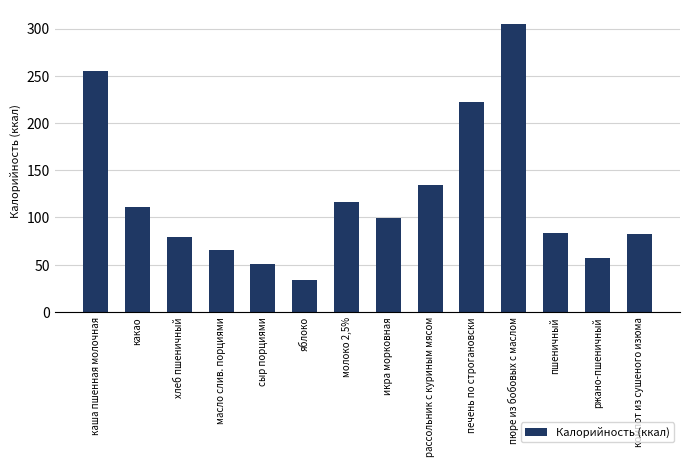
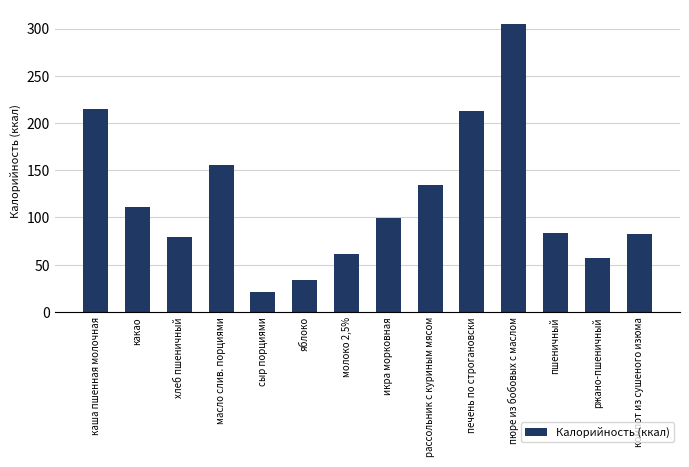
каша пшенная молочная: 260 -> 210
масло слив. порциями: 70 -> 160
сыр порциями: 50 -> 20
молоко 2,5%: 120 -> 60
печень по строгановски: 220 -> 210
